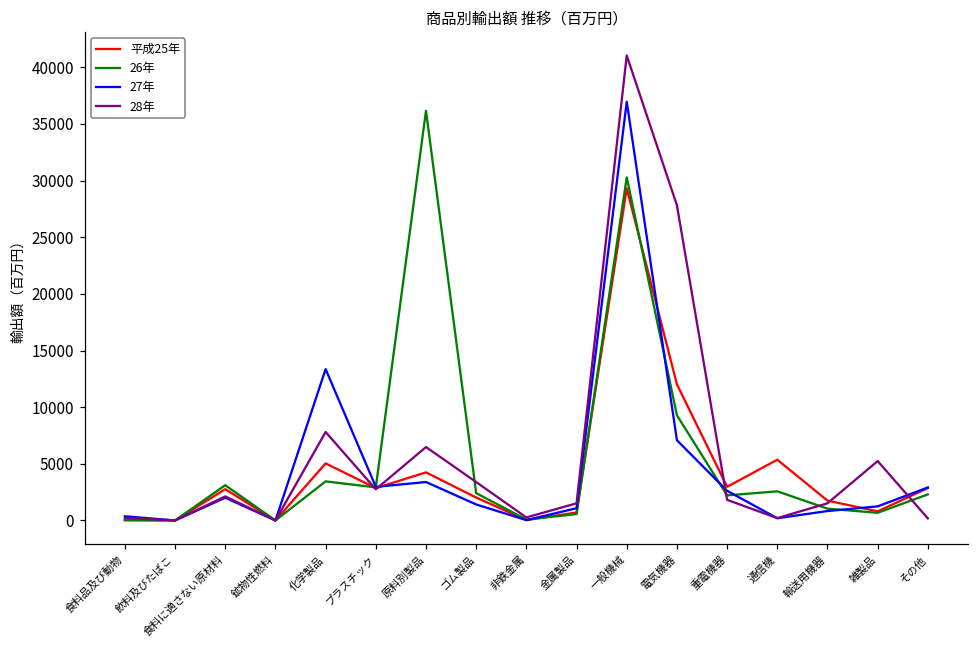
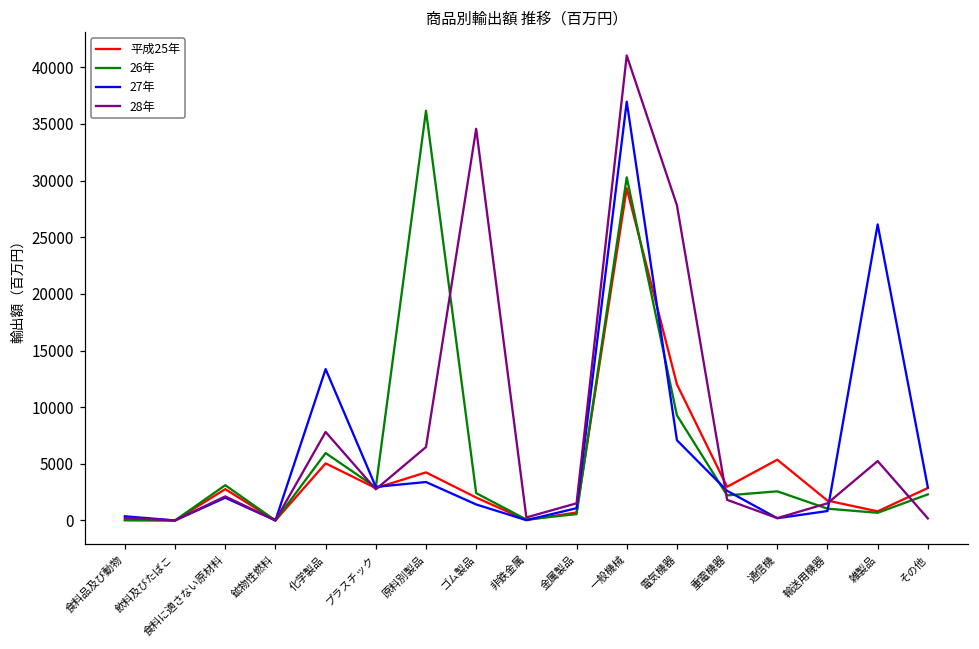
26年, 化学製品: 3500 -> 6000
28年, ゴム製品: 3400 -> 34600
27年, 雑製品: 1200 -> 26100
